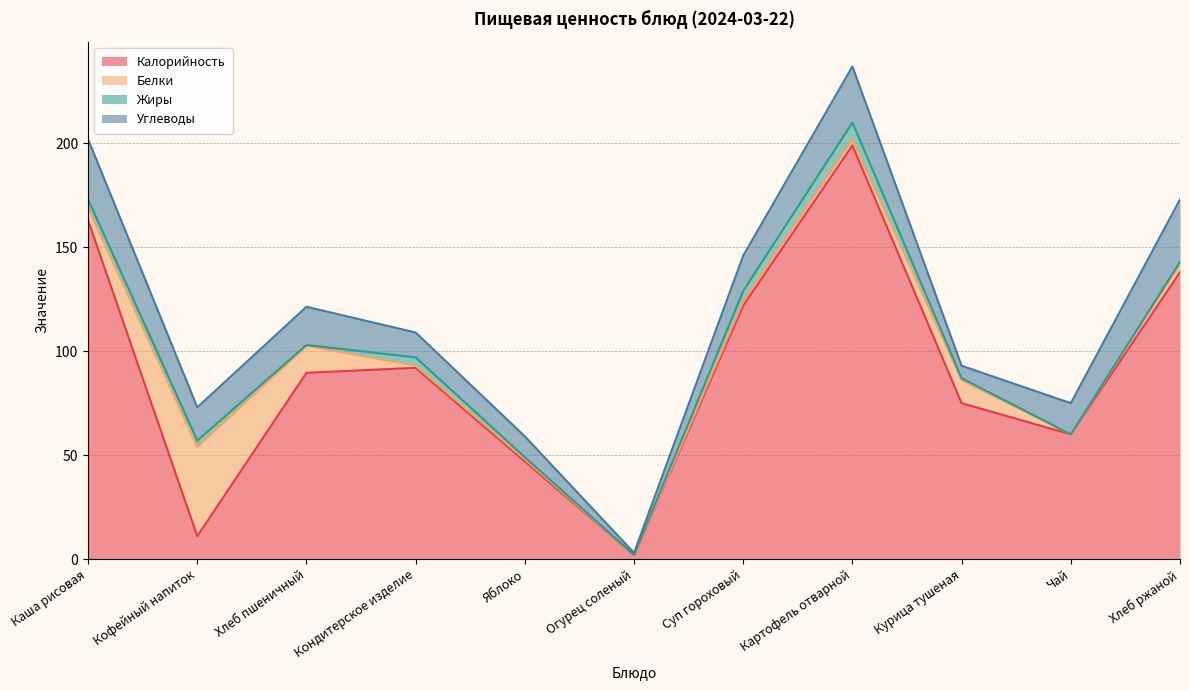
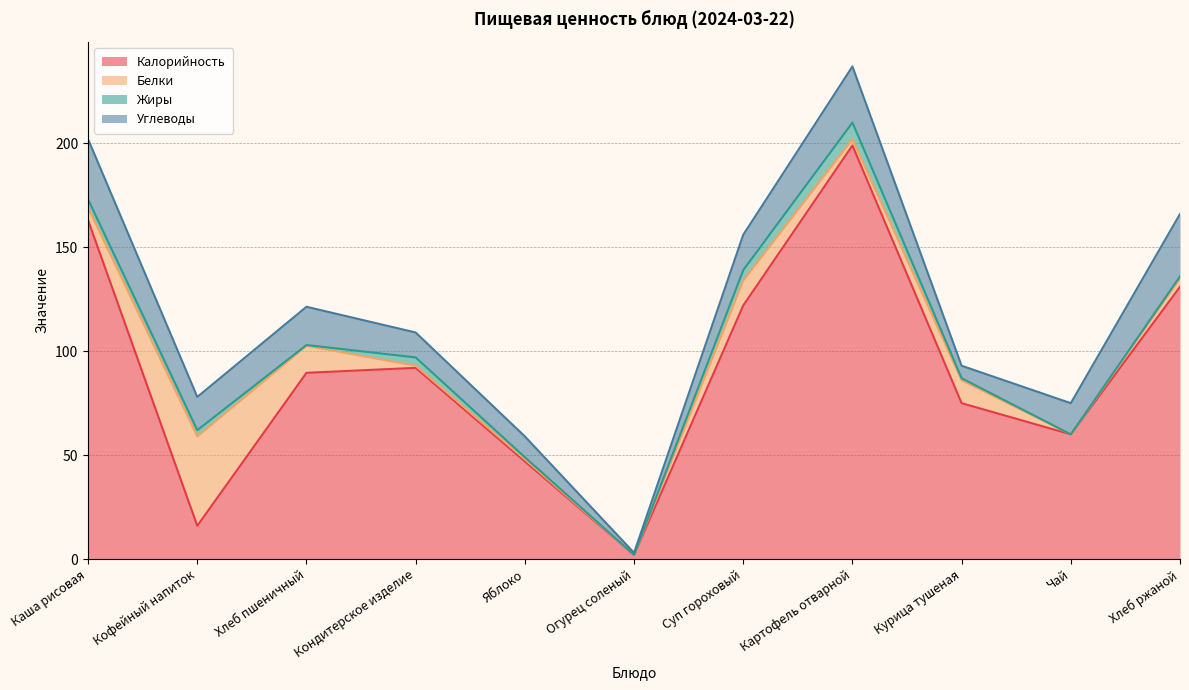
Калорийность, Кофейный напиток: 11 -> 16
Белки, Суп гороховый: 2 -> 12
Калорийность, Хлеб ржаной: 138 -> 131
